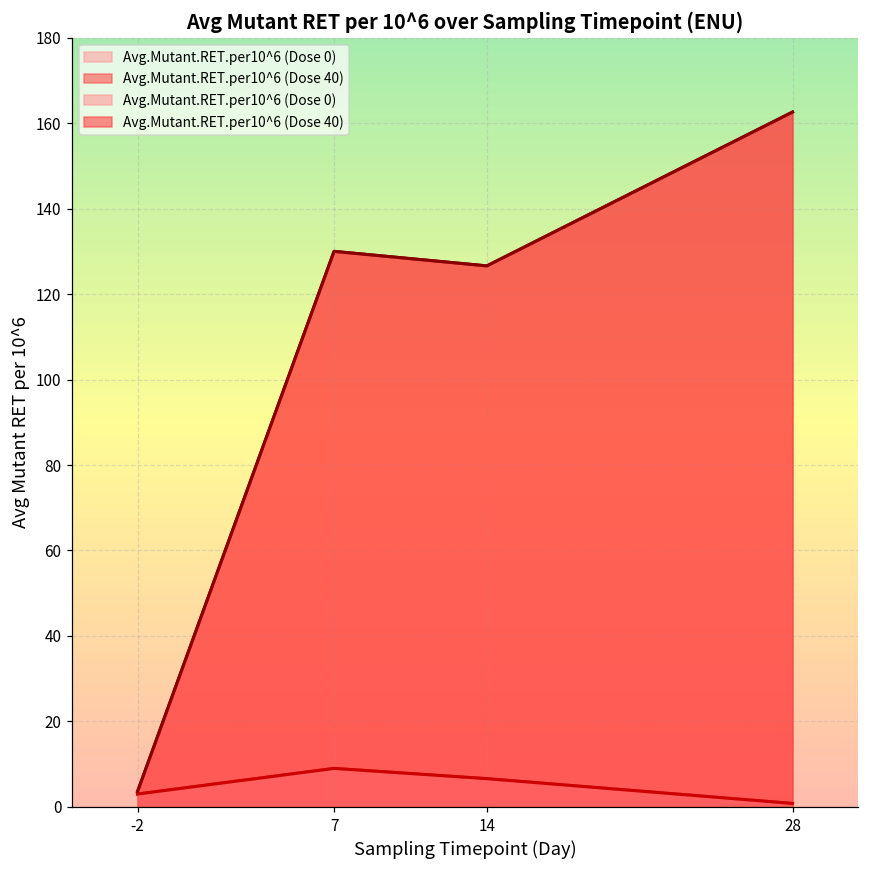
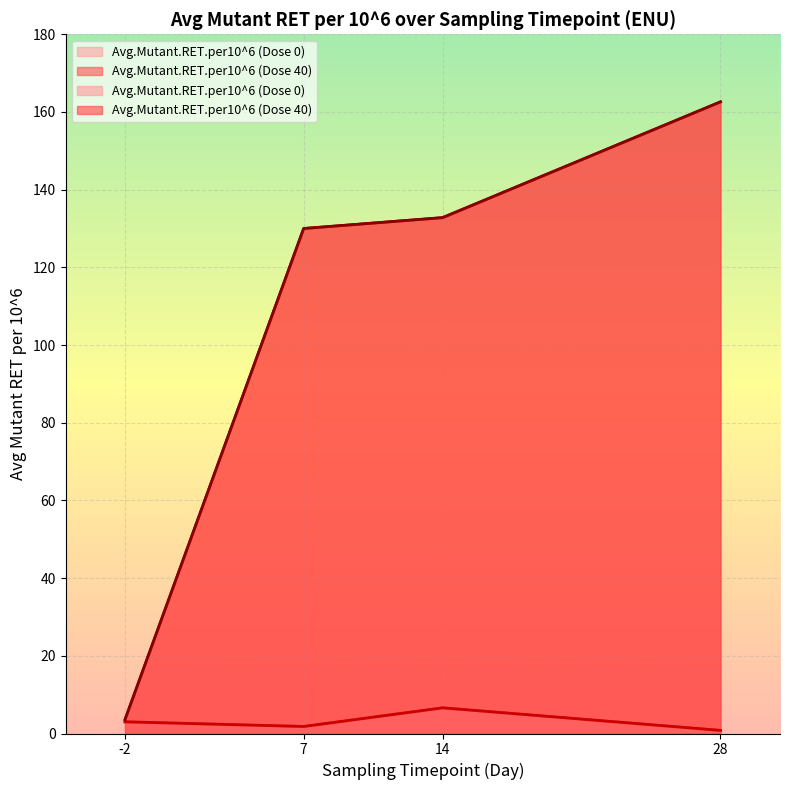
Avg.Mutant.RET.per10^6 (Dose 0), 7: 9 -> 2
Avg.Mutant.RET.per10^6 (Dose 40), 14: 127 -> 133
